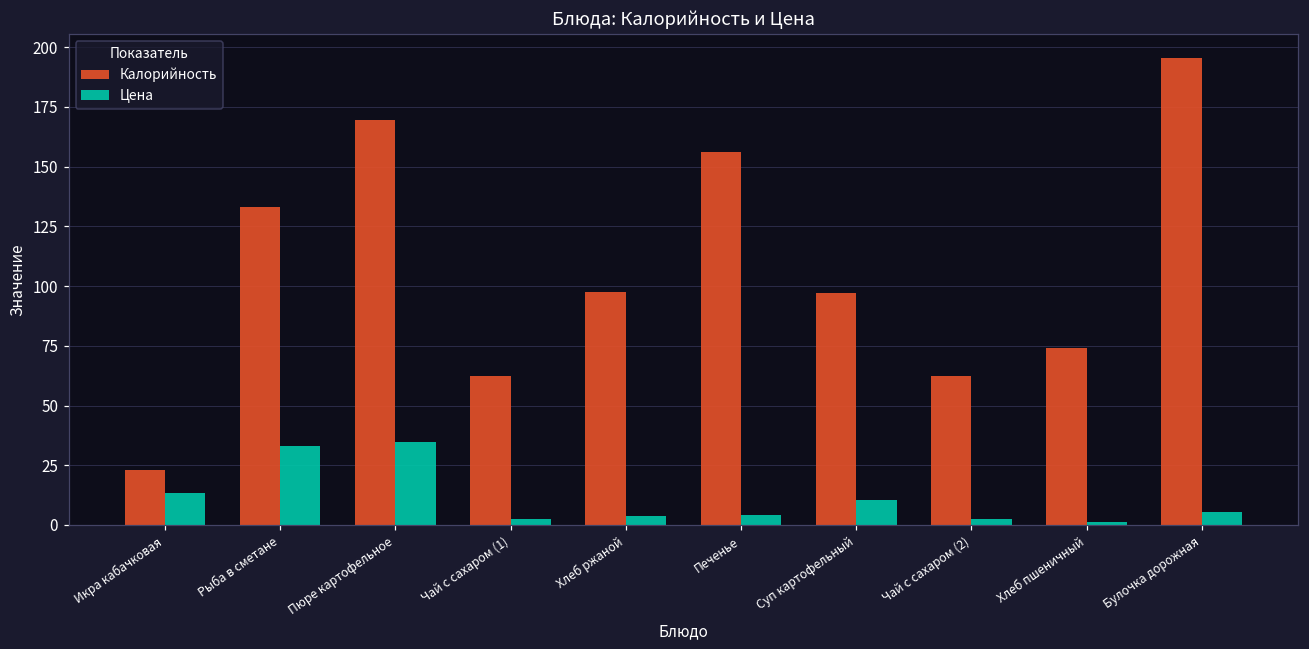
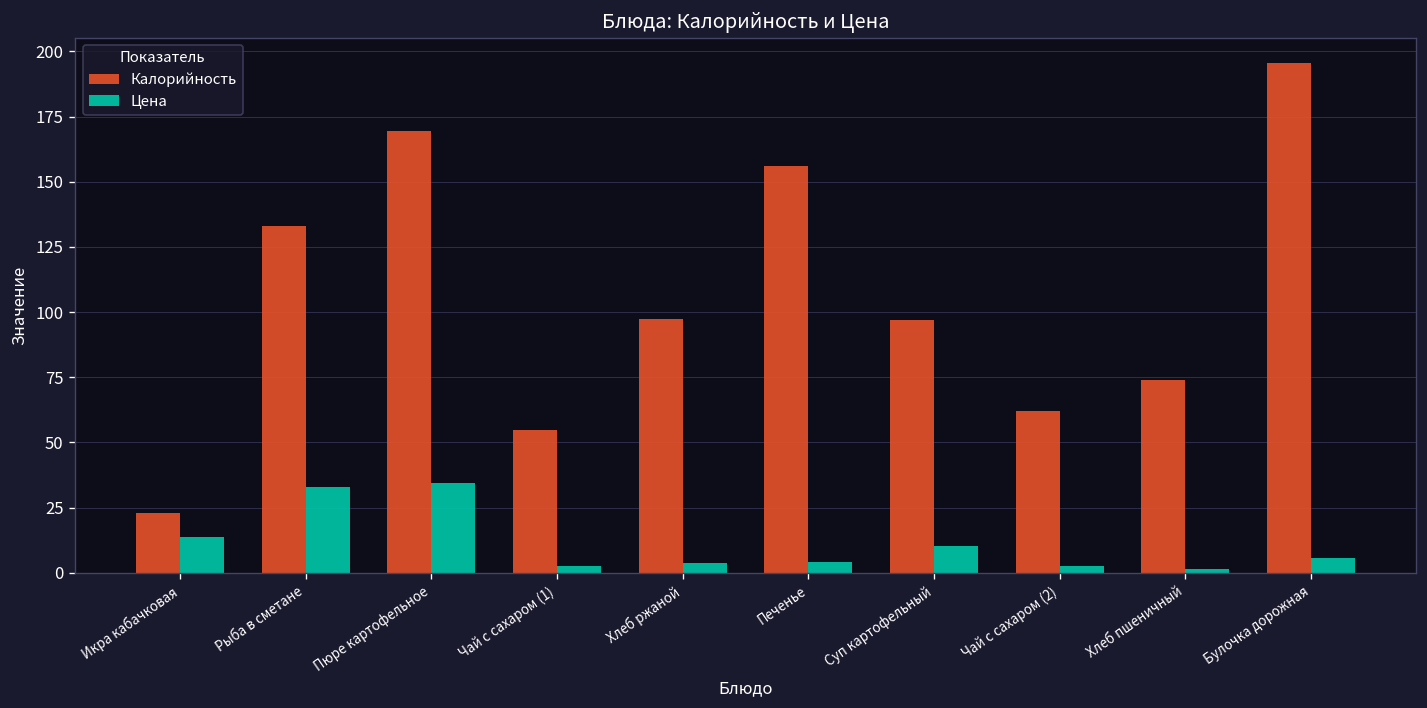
Калорийность, Чай с сахаром (1): 62 -> 55
